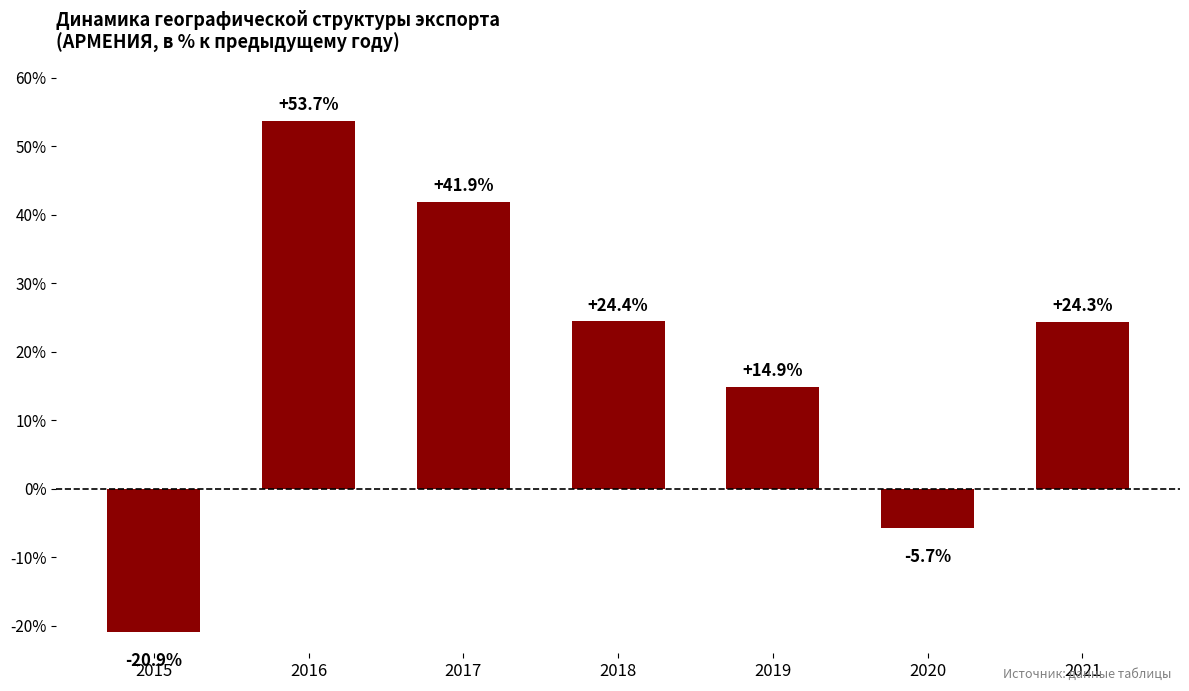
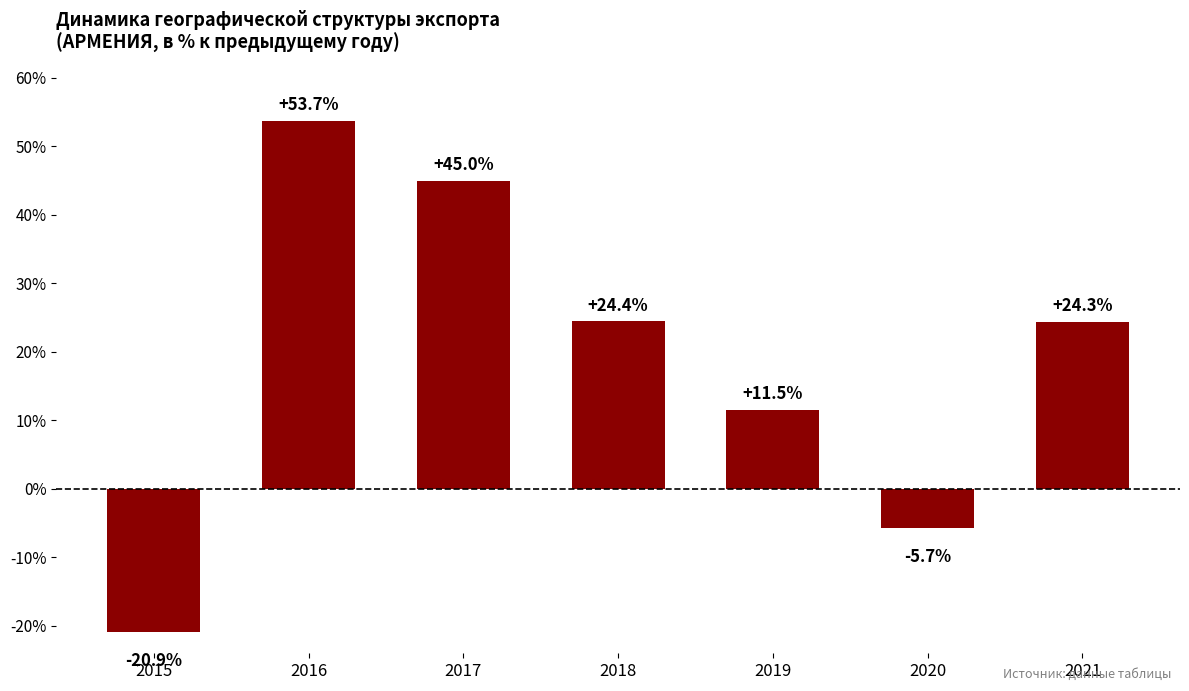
2017: +41.9% -> +45.0%
2019: +14.9% -> +11.5%
